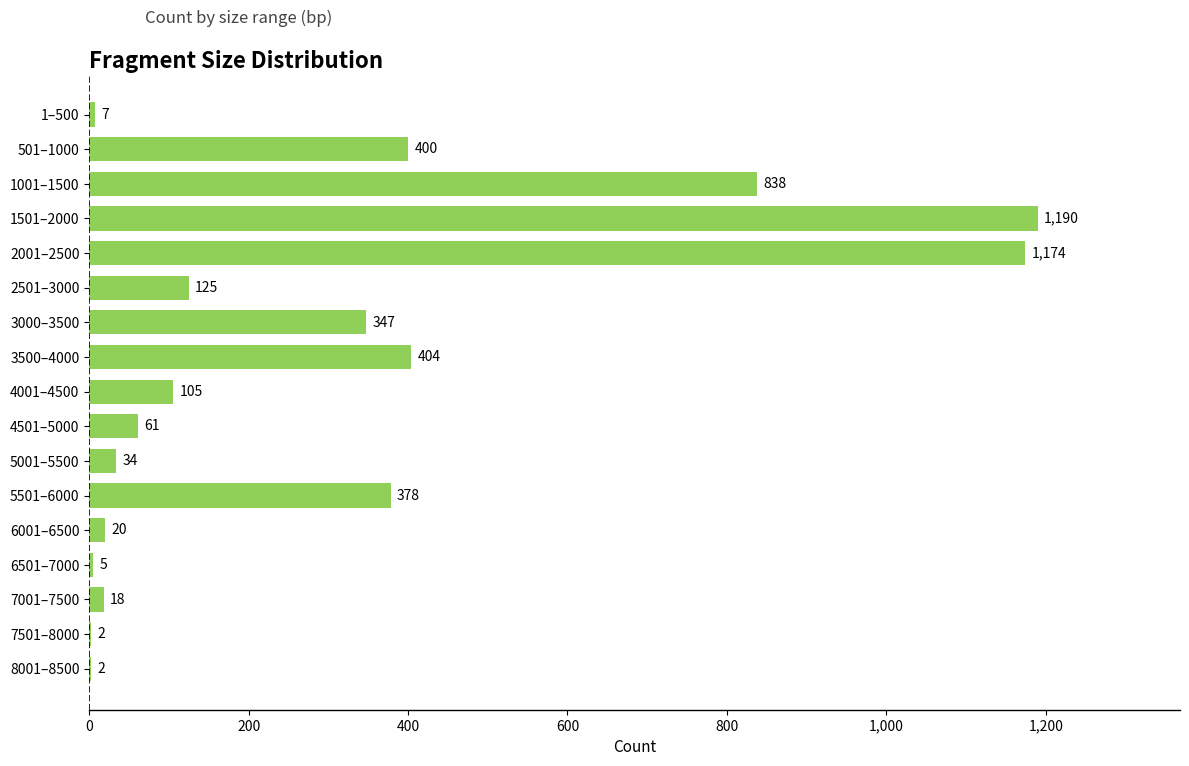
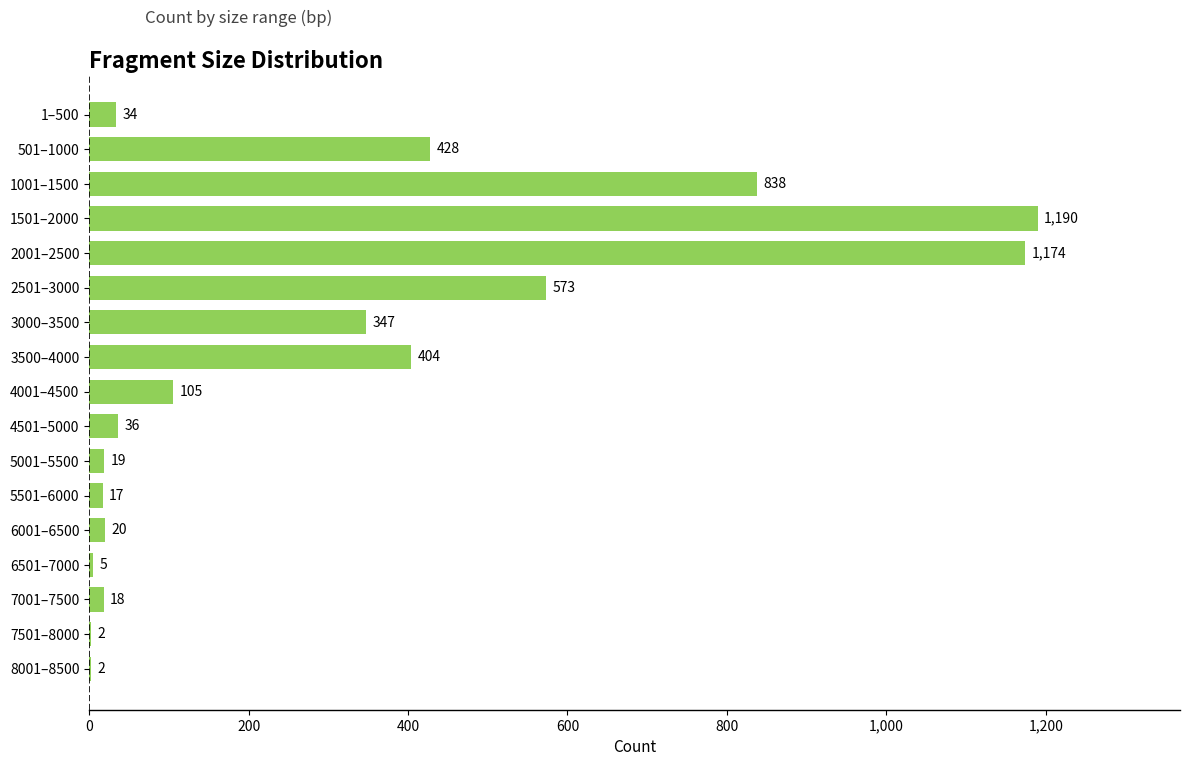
1–500: 7 -> 34
501–1000: 400 -> 428
2501–3000: 125 -> 573
4501–5000: 61 -> 36
5001–5500: 34 -> 19
5501–6000: 378 -> 17
